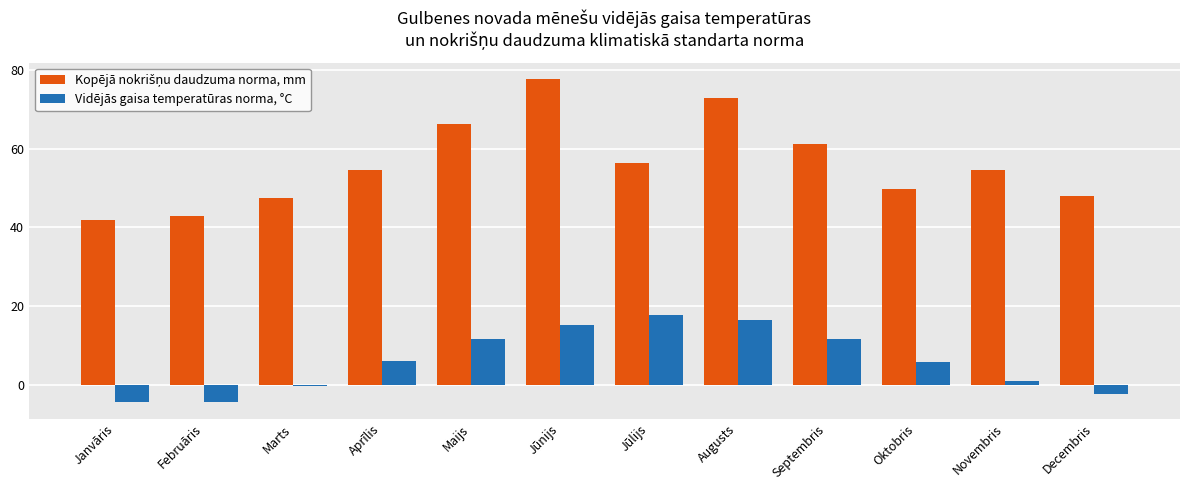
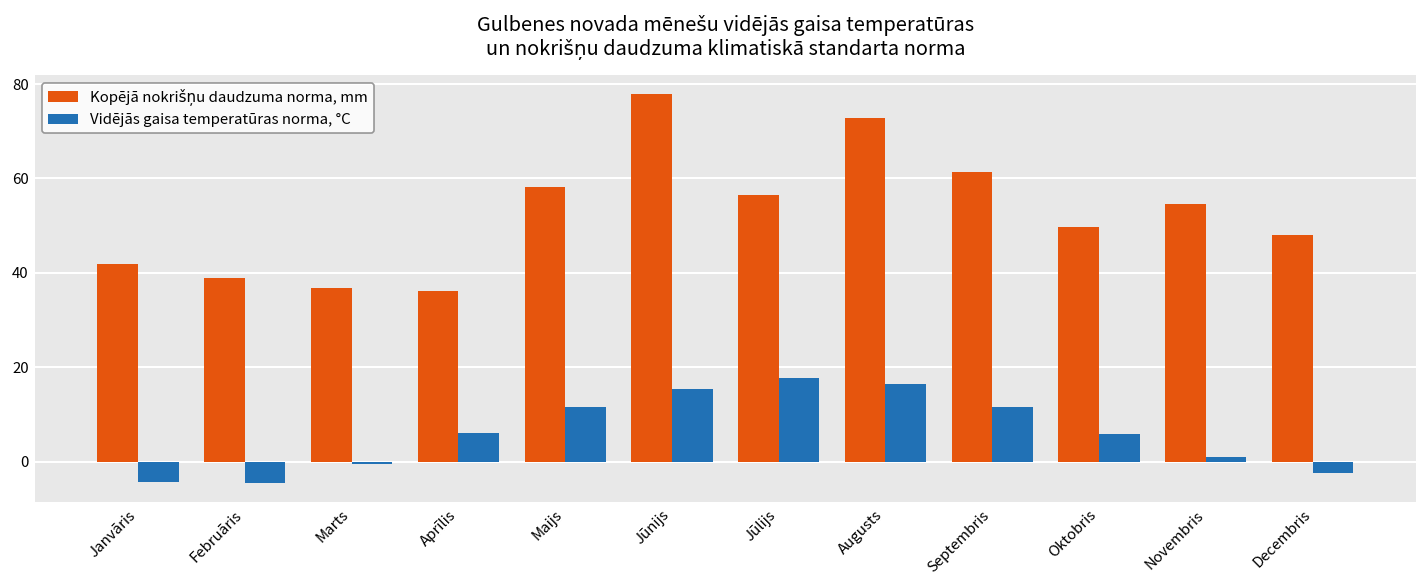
Kopējā nokrišņu daudzuma norma, mm, Februāris: 43 -> 39
Kopējā nokrišņu daudzuma norma, mm, Marts: 47 -> 37
Kopējā nokrišņu daudzuma norma, mm, Aprīlis: 55 -> 36
Kopējā nokrišņu daudzuma norma, mm, Maijs: 66 -> 58
